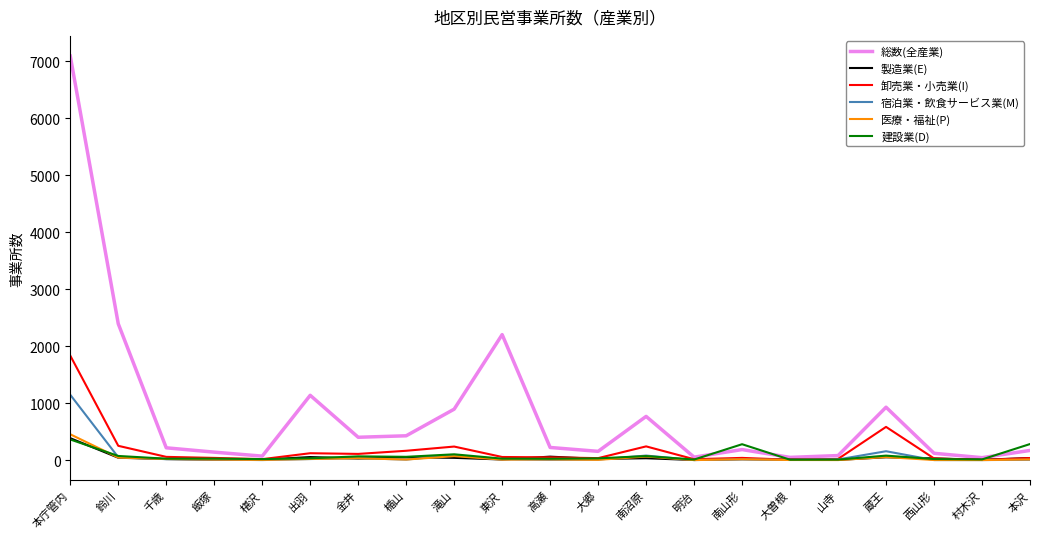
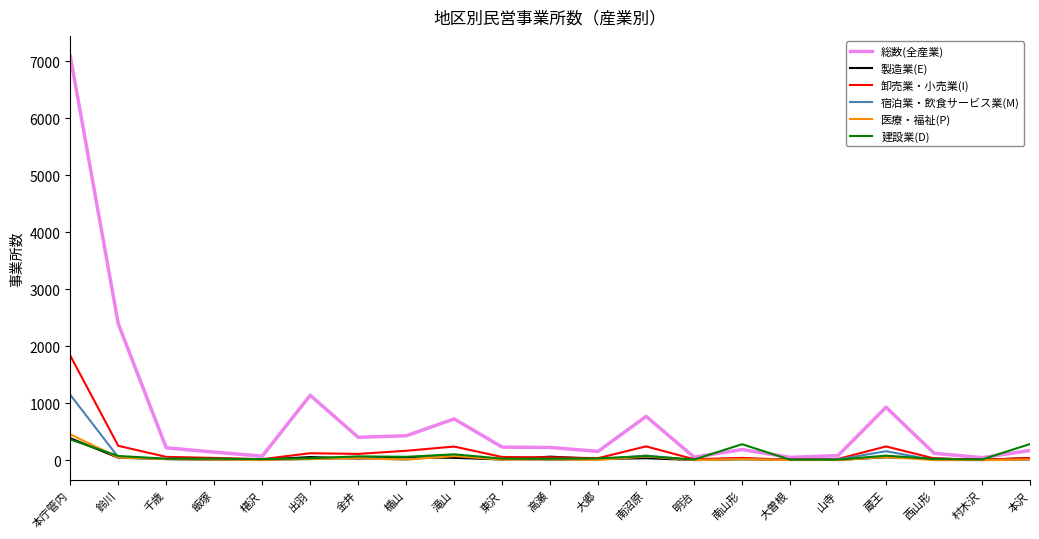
総数(全産業), 滝山: 900 -> 700
総数(全産業), 東沢: 2200 -> 200
卸売業・小売業(I), 蔵王: 600 -> 200
